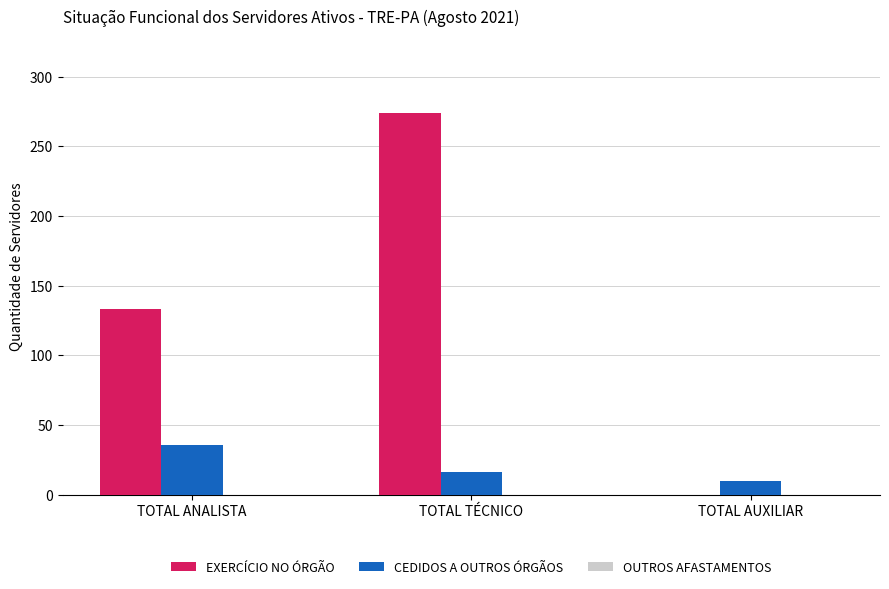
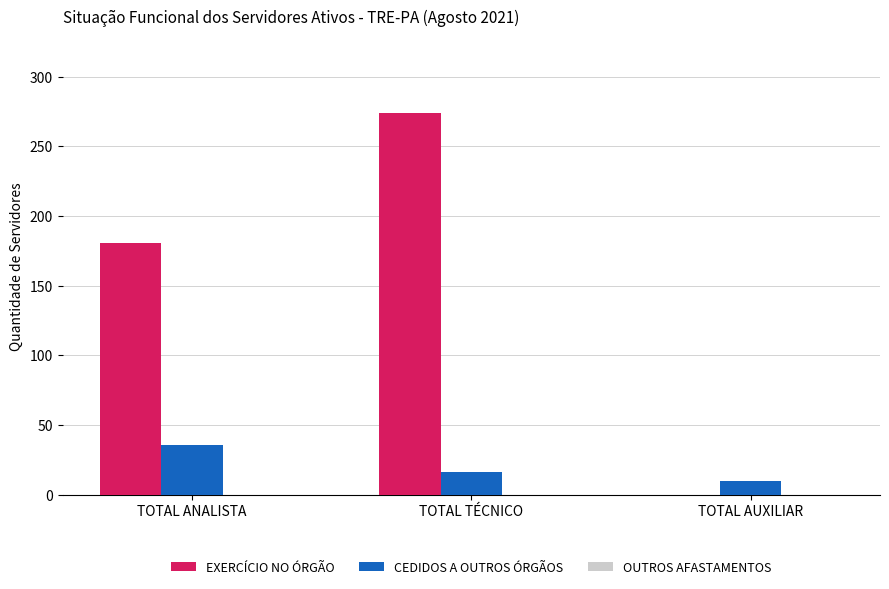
EXERCÍCIO NO ÓRGÃO, TOTAL ANALISTA: 133 -> 181
